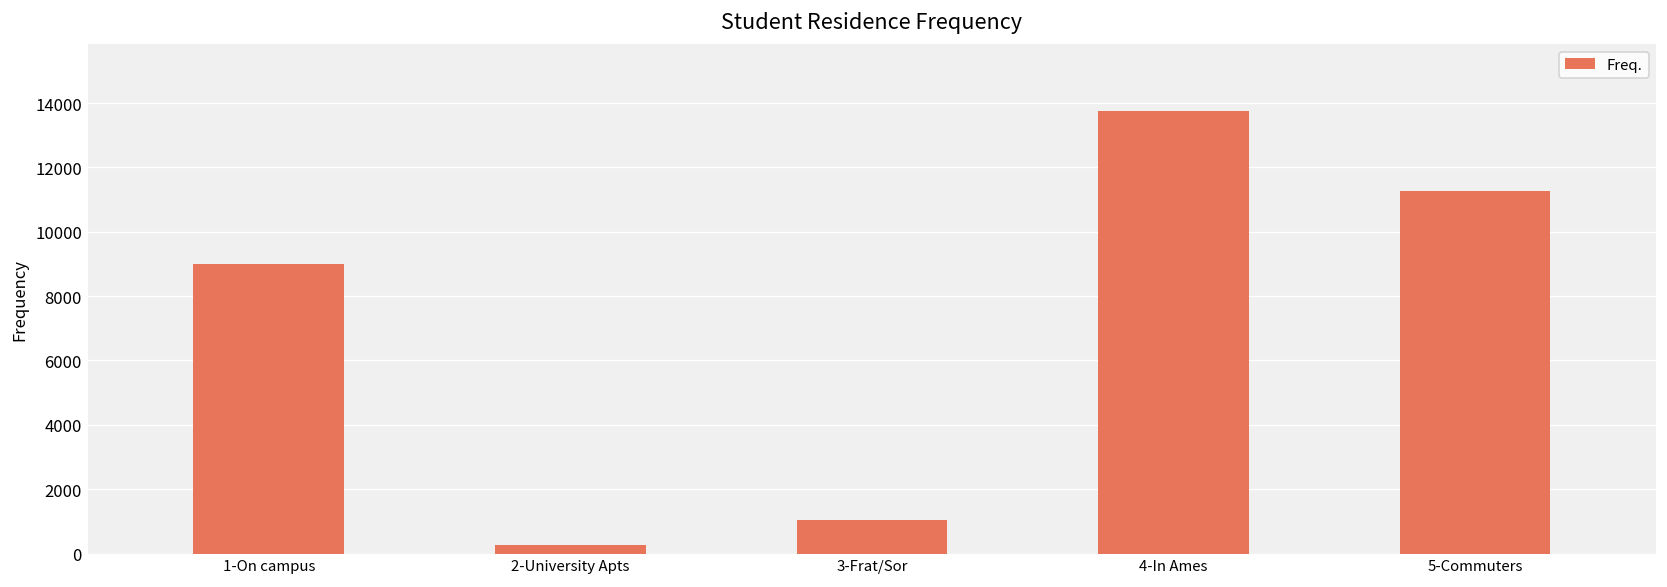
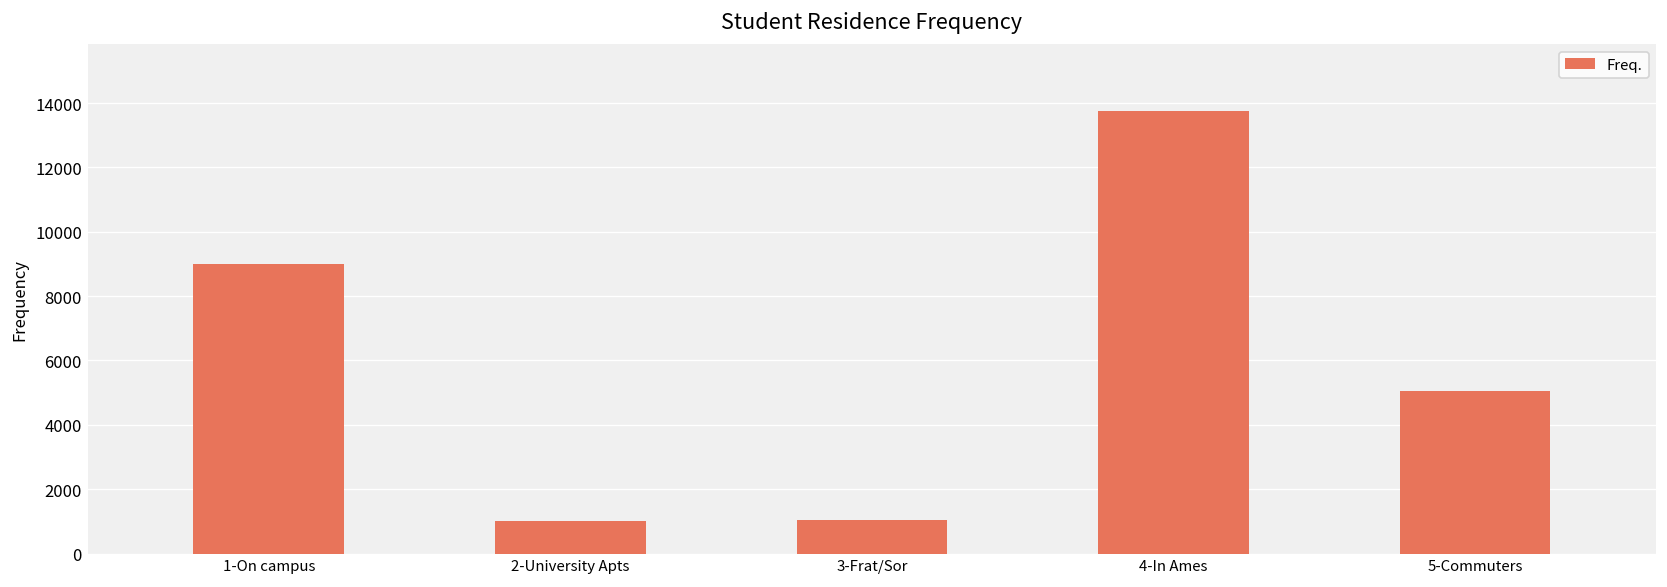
2-University Apts: 300 -> 1000
5-Commuters: 11300 -> 5000
